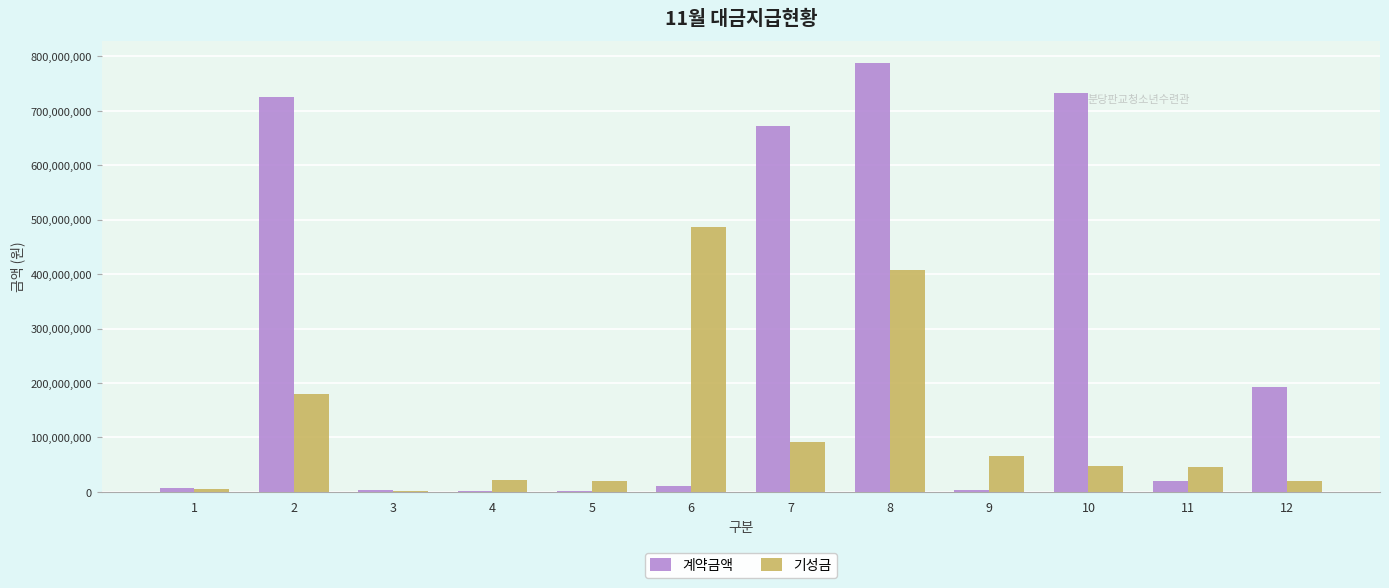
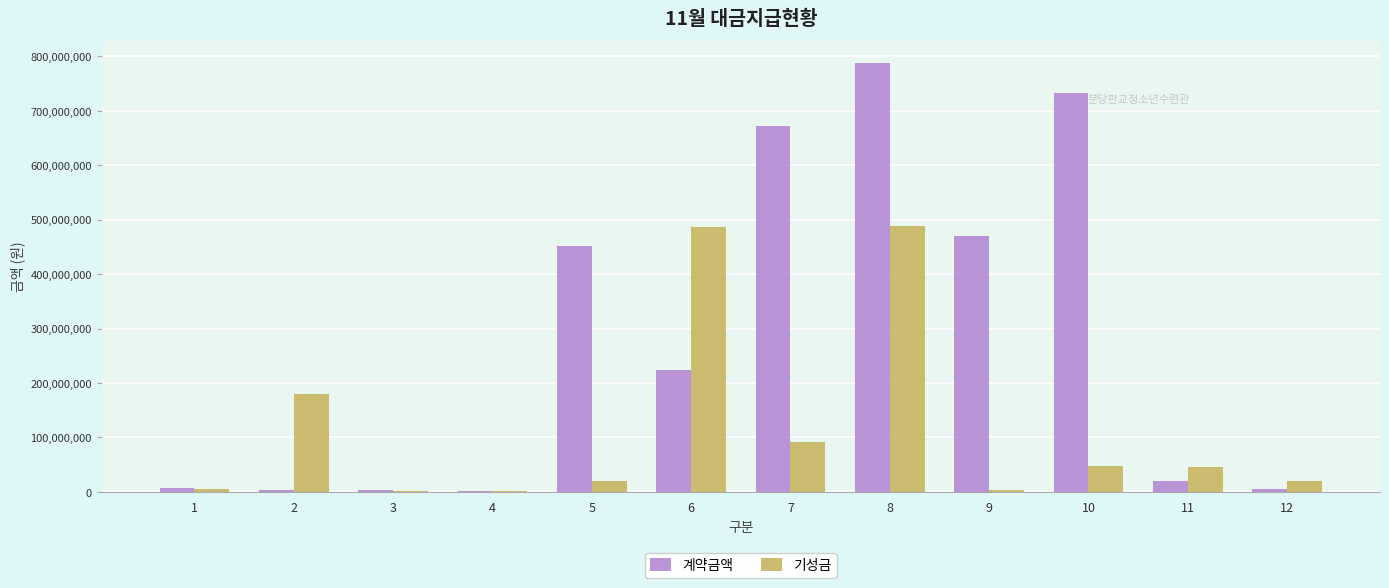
계약금액, 2: 730,000,000 -> 0
기성금, 4: 20,000,000 -> 0
계약금액, 5: 0 -> 450,000,000
계약금액, 6: 10,000,000 -> 220,000,000
기성금, 8: 410,000,000 -> 490,000,000
계약금액, 9: 0 -> 470,000,000
기성금, 9: 70,000,000 -> 0
계약금액, 12: 190,000,000 -> 0
